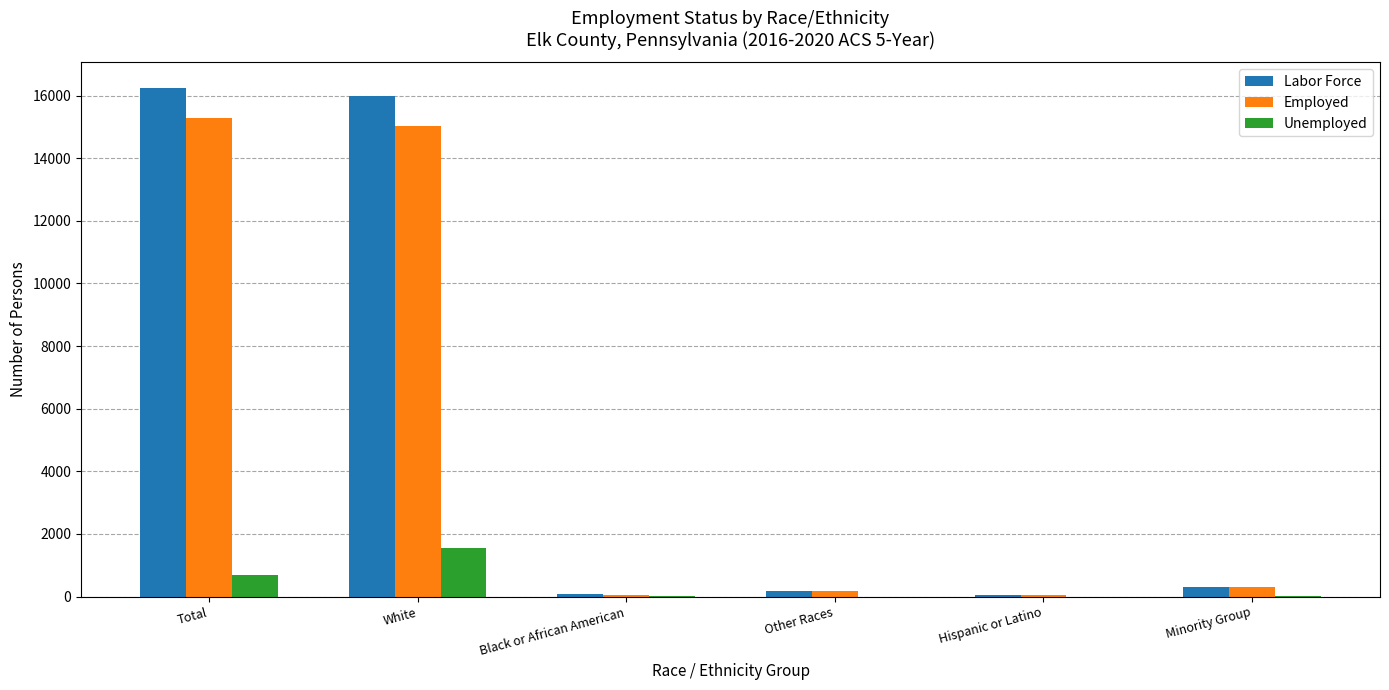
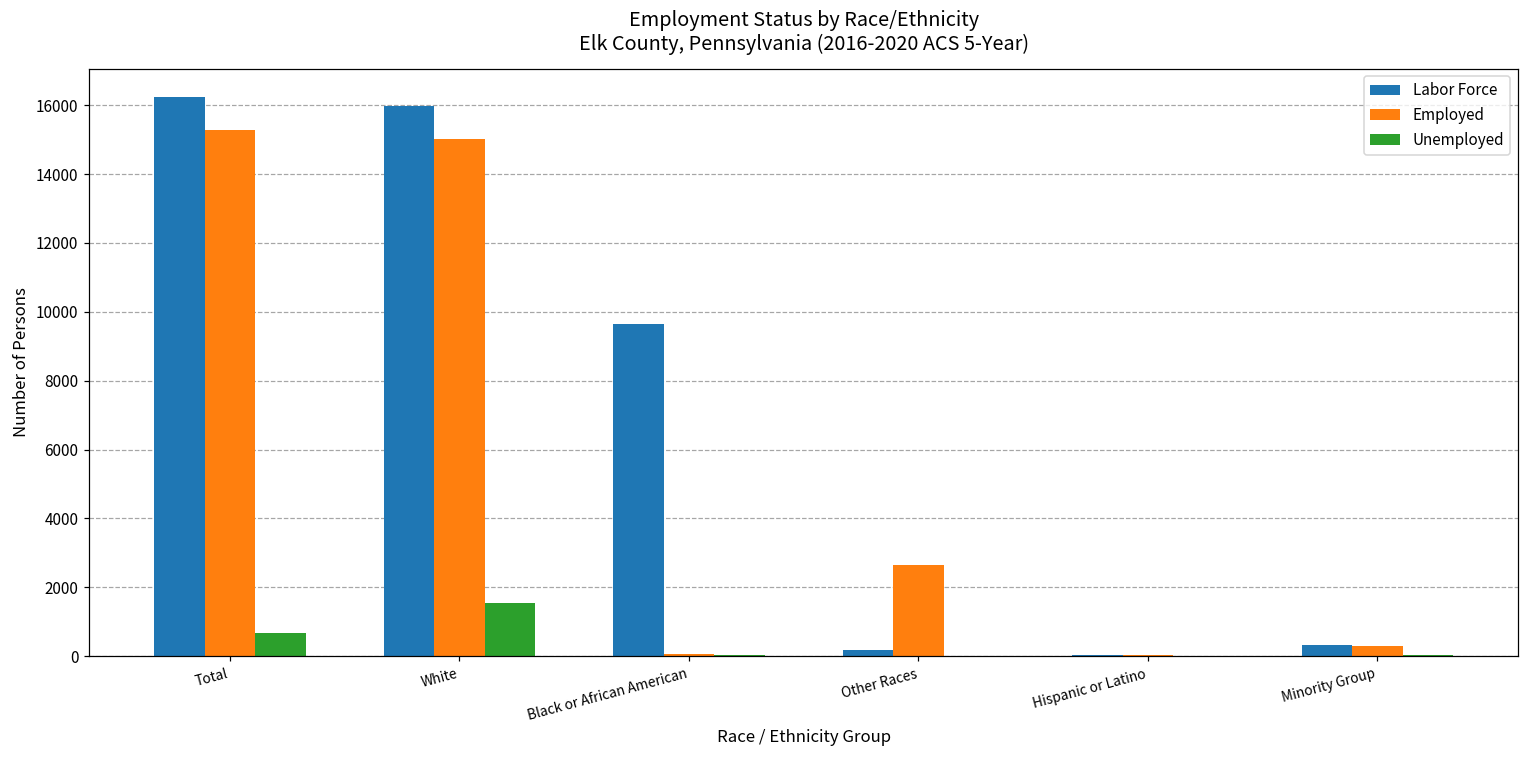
Labor Force, Black or African American: 100 -> 9700
Employed, Other Races: 200 -> 2700
